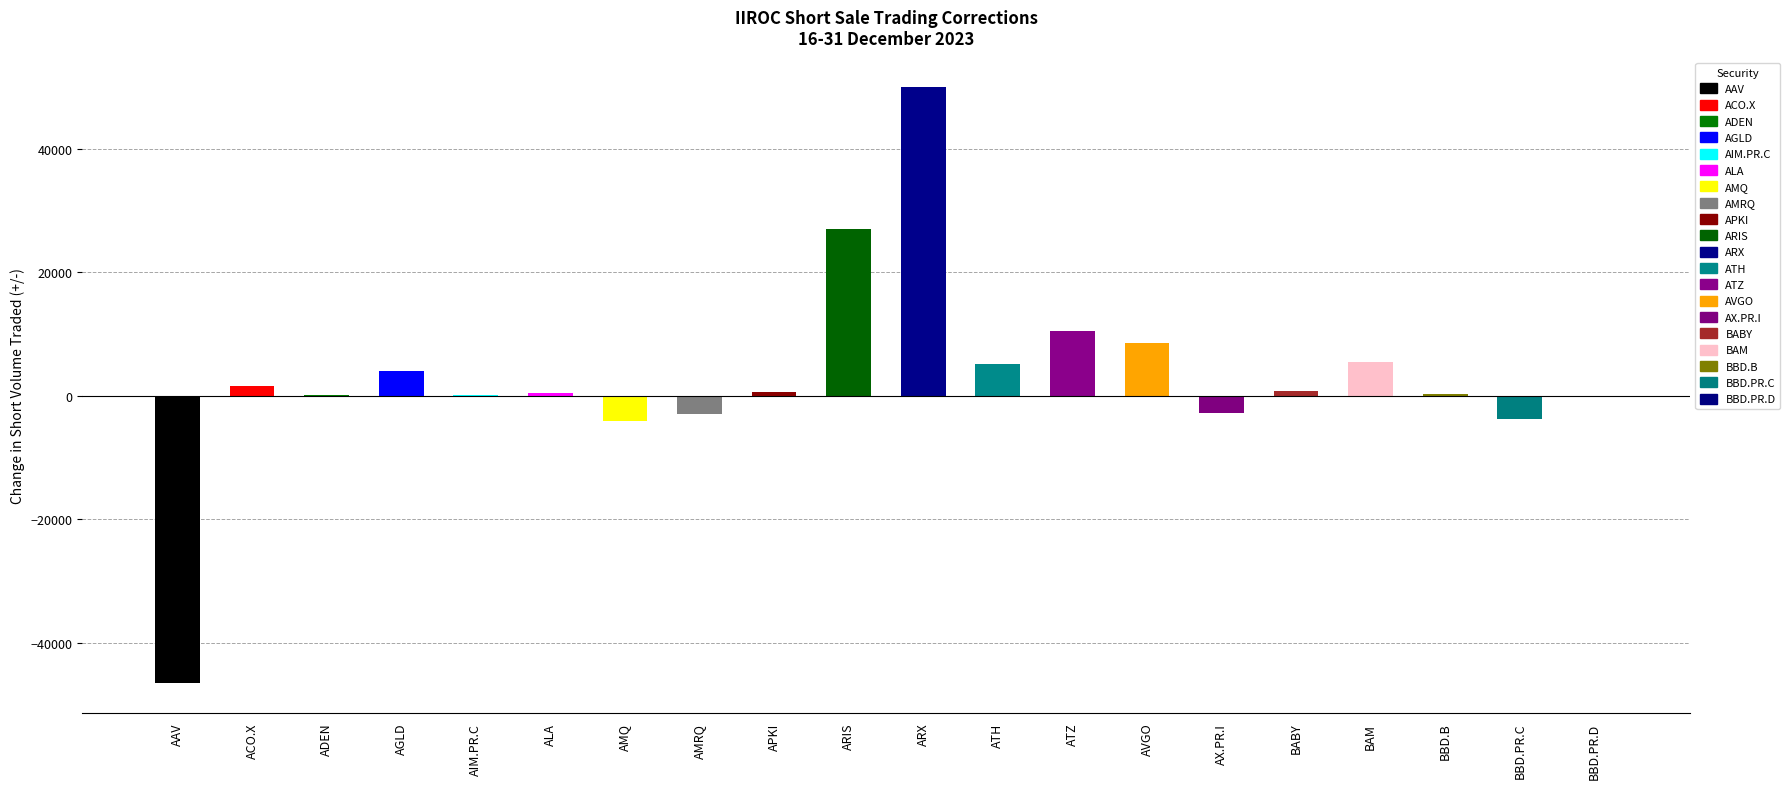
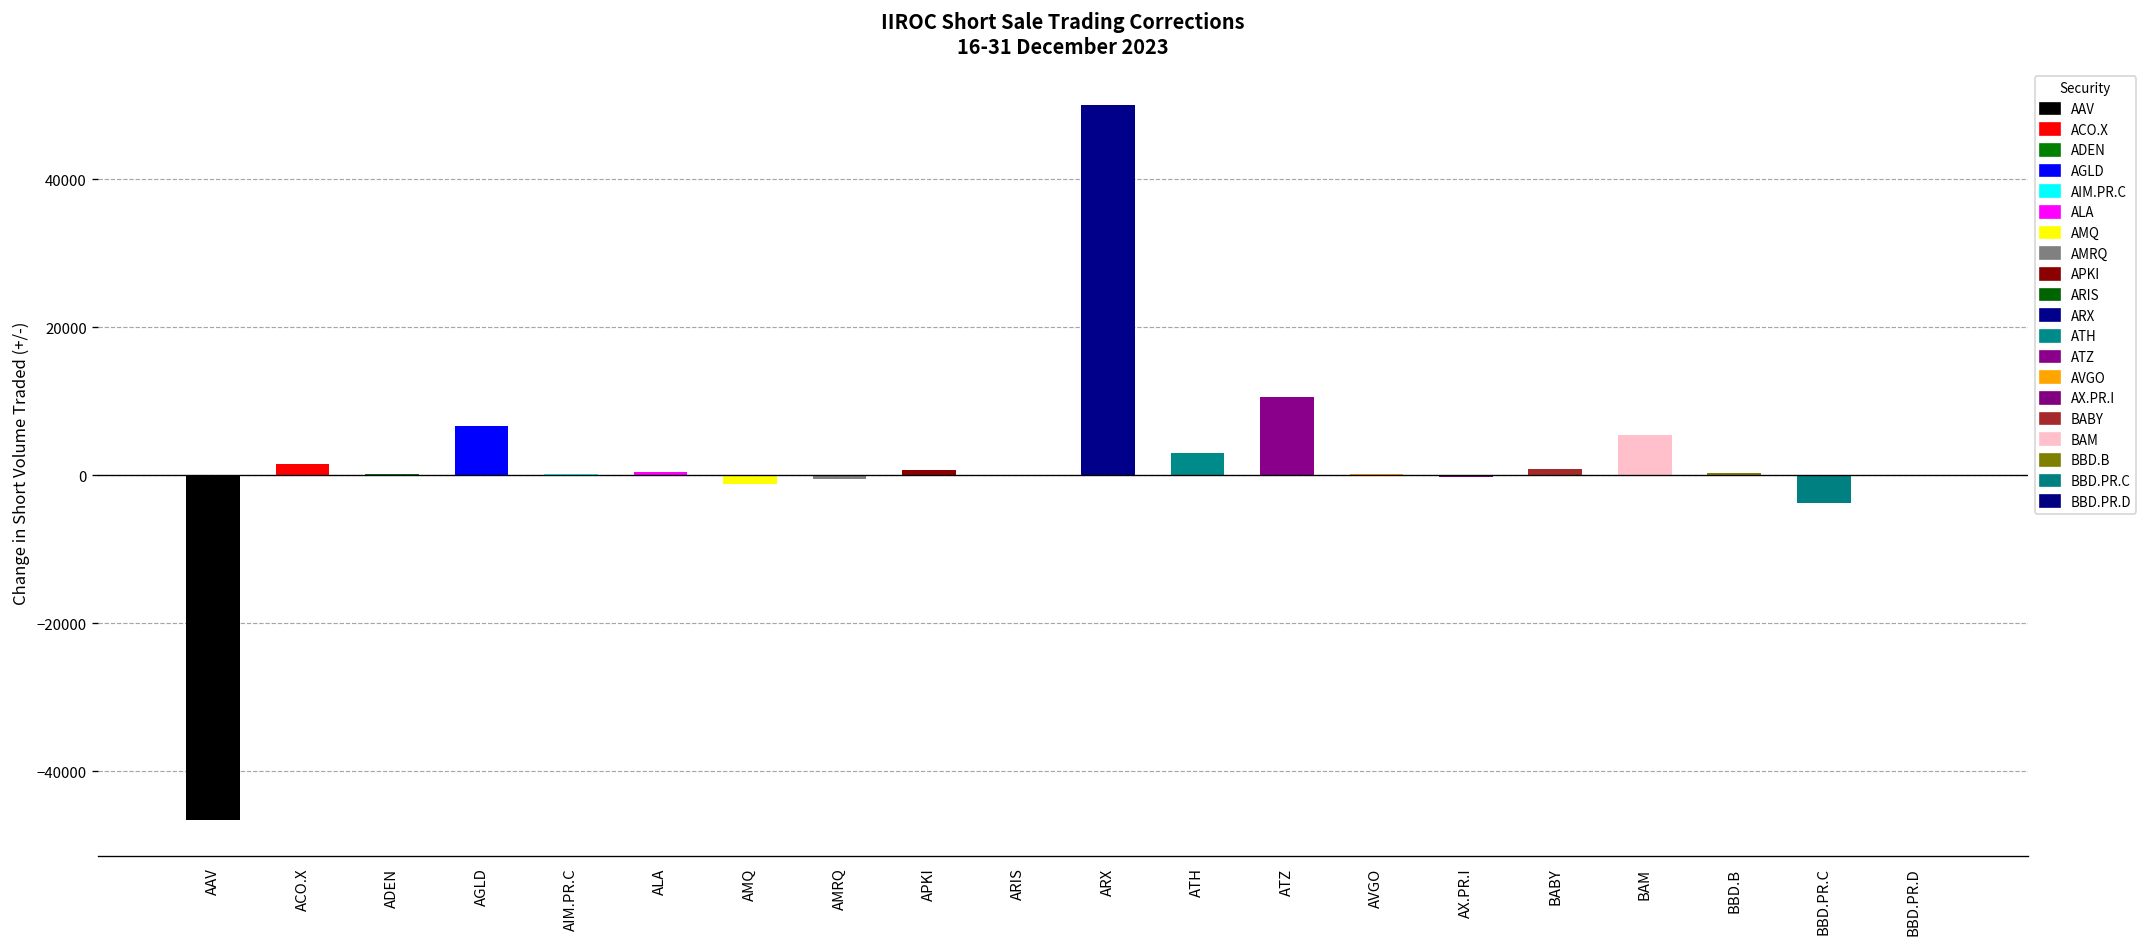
AGLD: 4000 -> 7000
AMQ: -4000 -> -1000
AMRQ: -3000 -> -1000
ARIS: 27000 -> 0
ATH: 5000 -> 3000
AVGO: 9000 -> 0
AX.PR.I: -3000 -> 0
